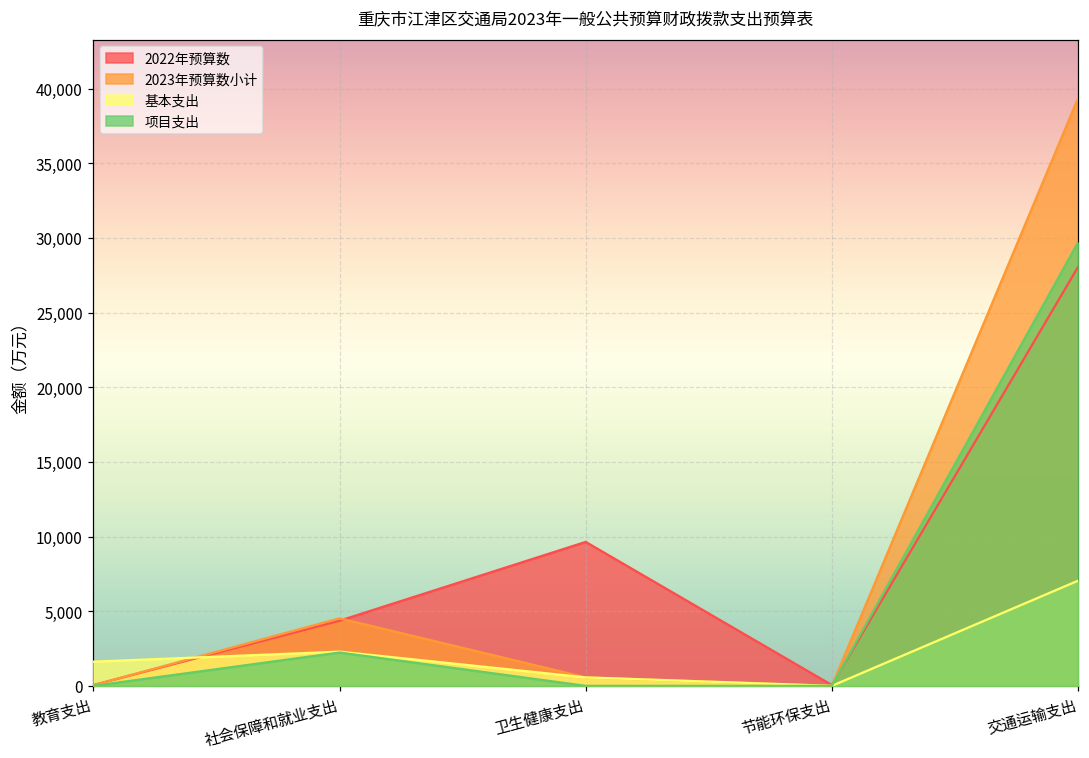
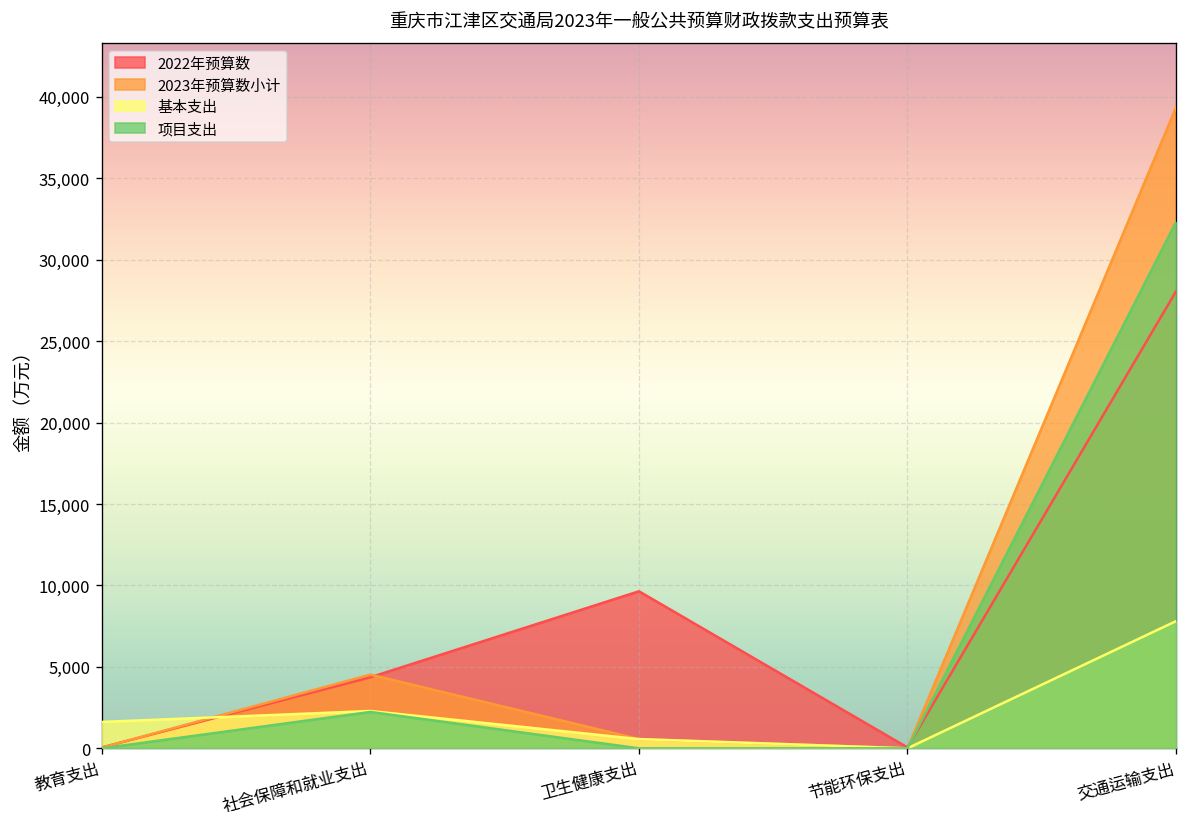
基本支出, 交通运输支出: 7,000 -> 7,800
项目支出, 交通运输支出: 29,700 -> 32,300
